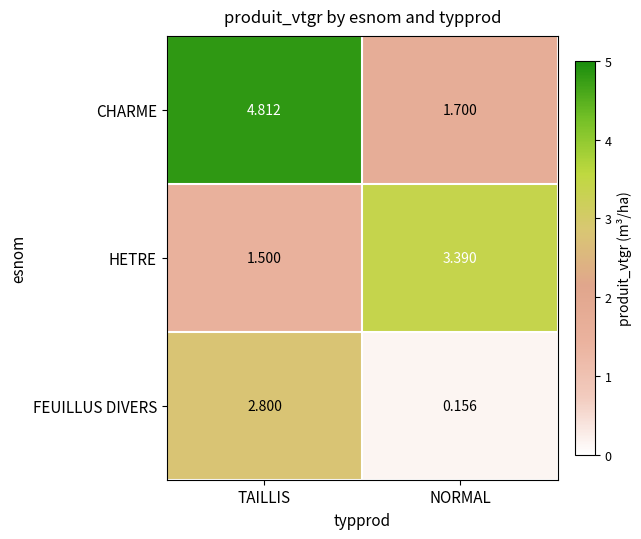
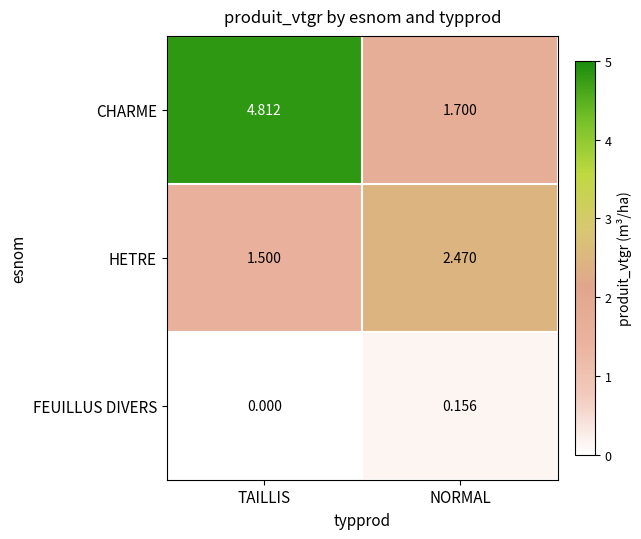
HETRE, NORMAL: 3.390 -> 2.470
FEUILLUS DIVERS, TAILLIS: 2.800 -> 0.000
